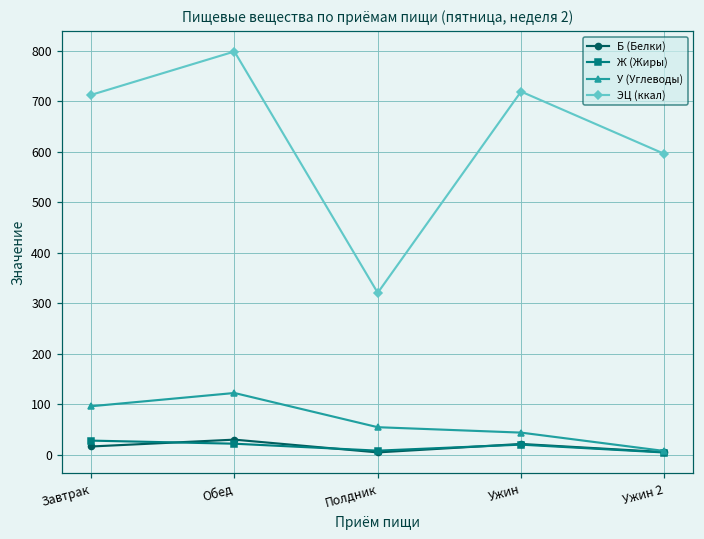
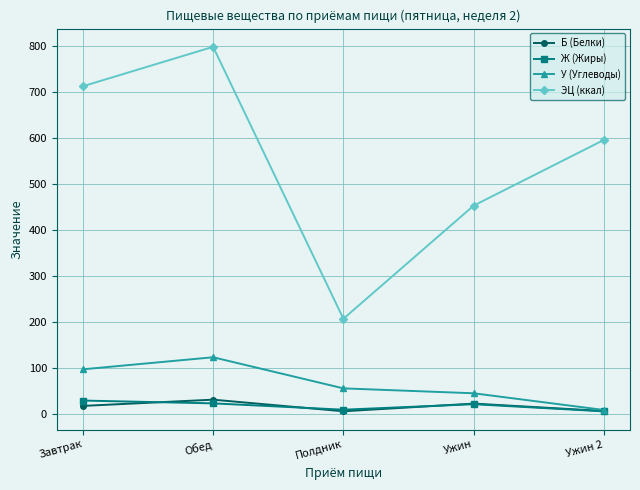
ЭЦ (ккал), Полдник: 320 -> 210
ЭЦ (ккал), Ужин: 720 -> 450
